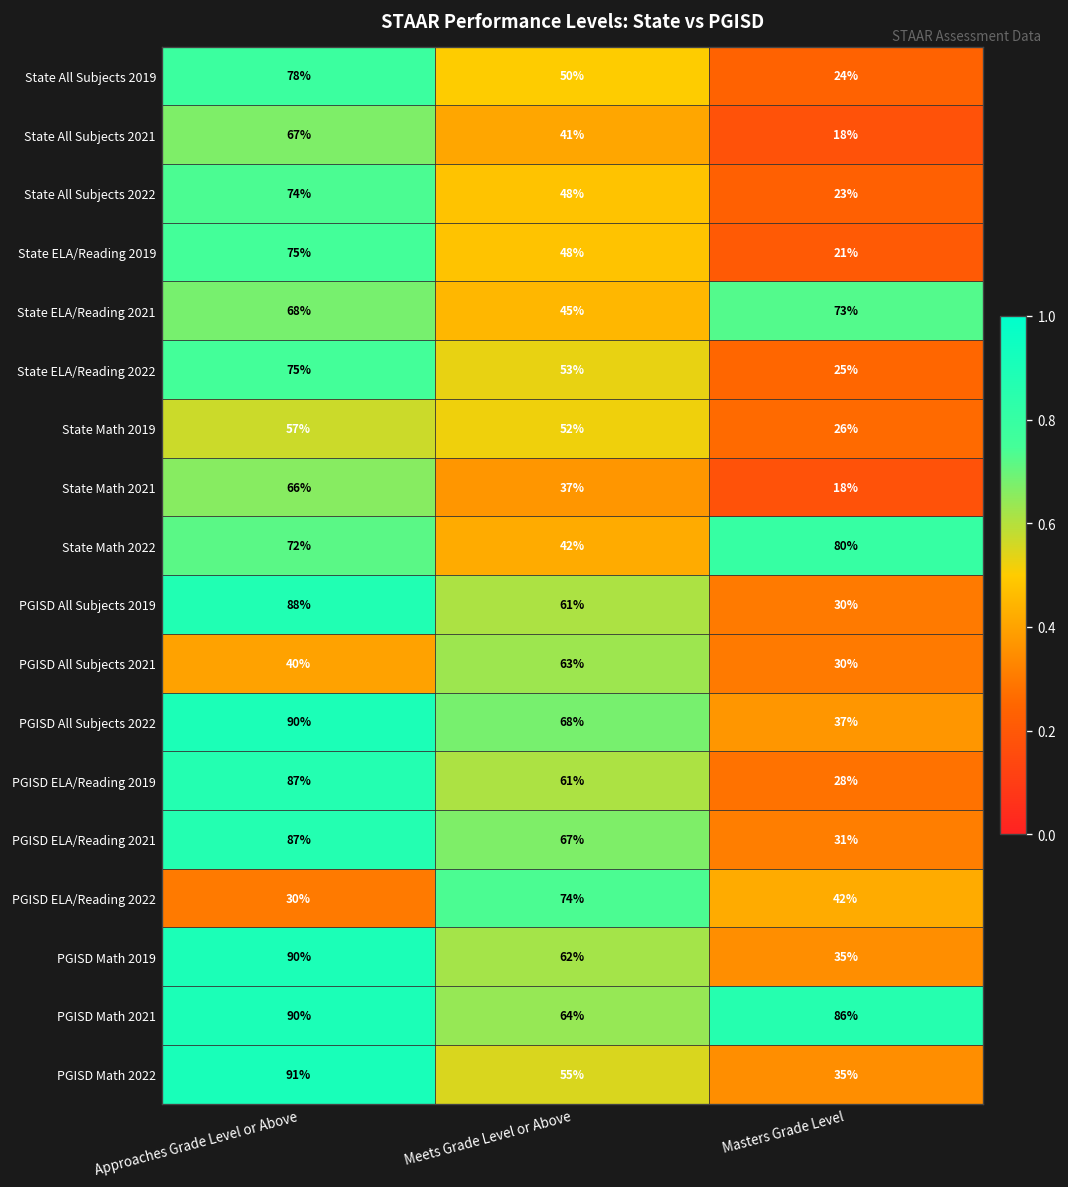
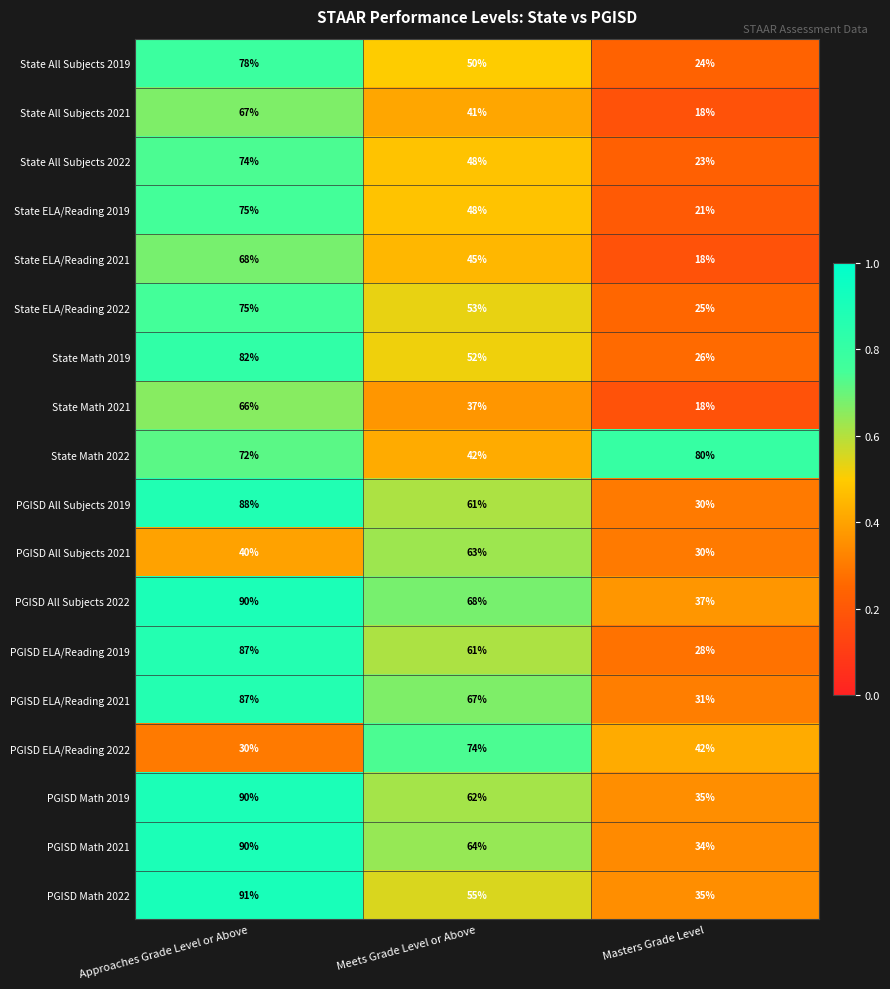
State ELA/Reading 2021, Masters Grade Level: 73% -> 18%
State Math 2019, Approaches Grade Level or Above: 57% -> 82%
PGISD Math 2021, Masters Grade Level: 86% -> 34%
